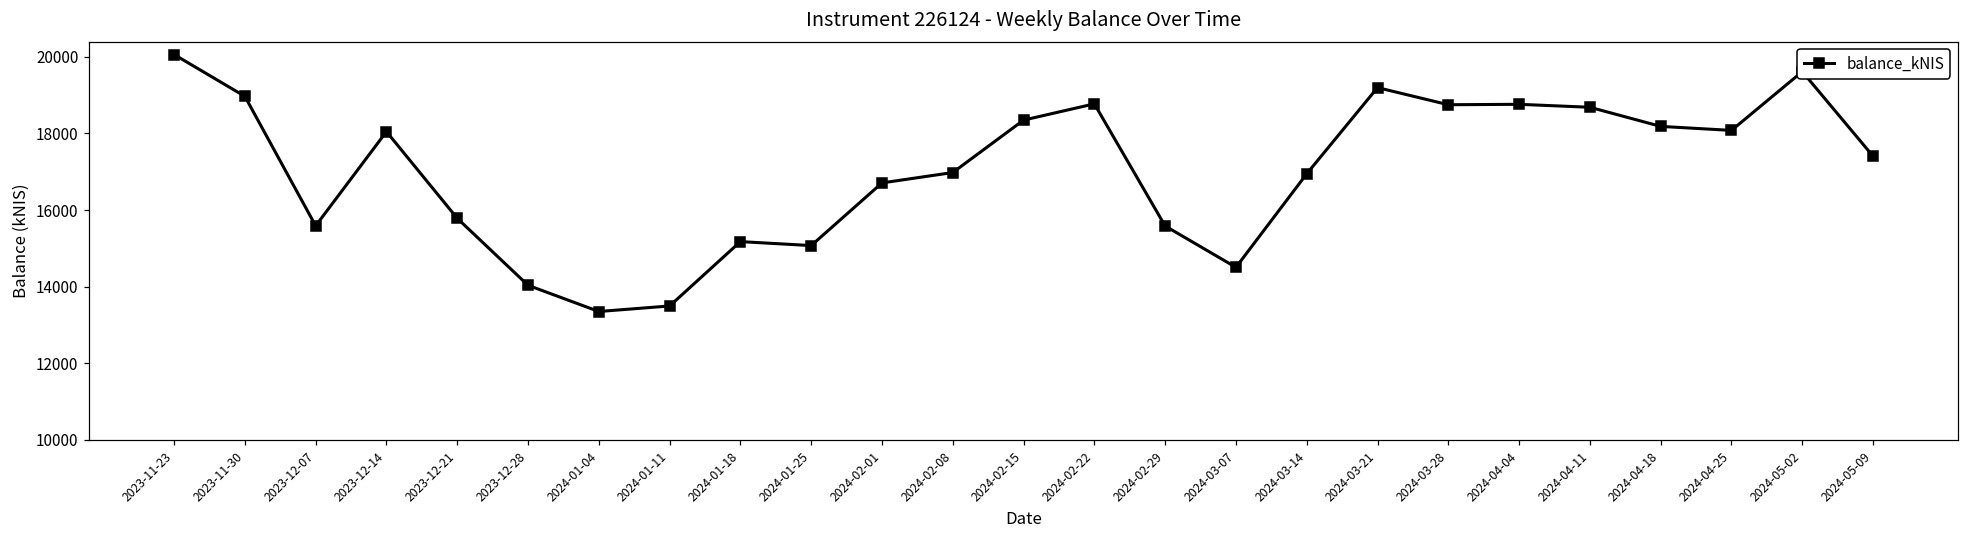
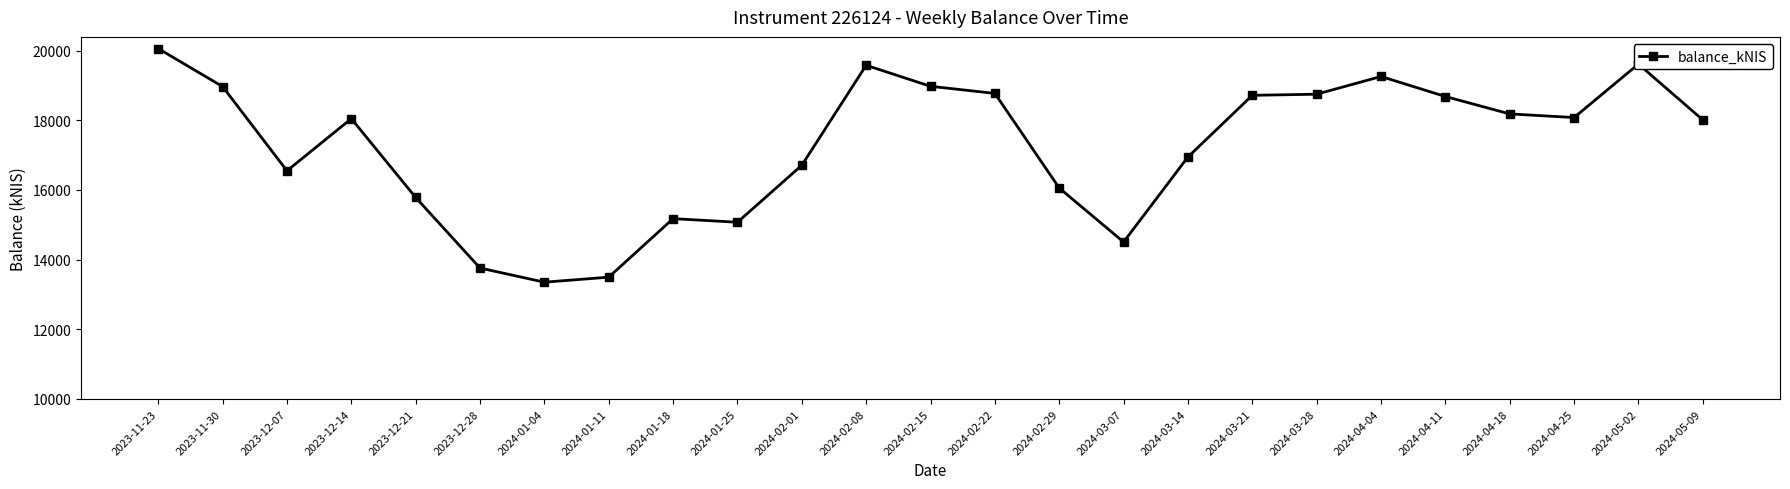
2023-12-07: 15600 -> 16500
2023-12-28: 14000 -> 13800
2024-02-08: 17000 -> 19600
2024-02-15: 18300 -> 19000
2024-02-29: 15600 -> 16100
2024-03-21: 19200 -> 18700
2024-04-04: 18800 -> 19300
2024-05-09: 17400 -> 18000
